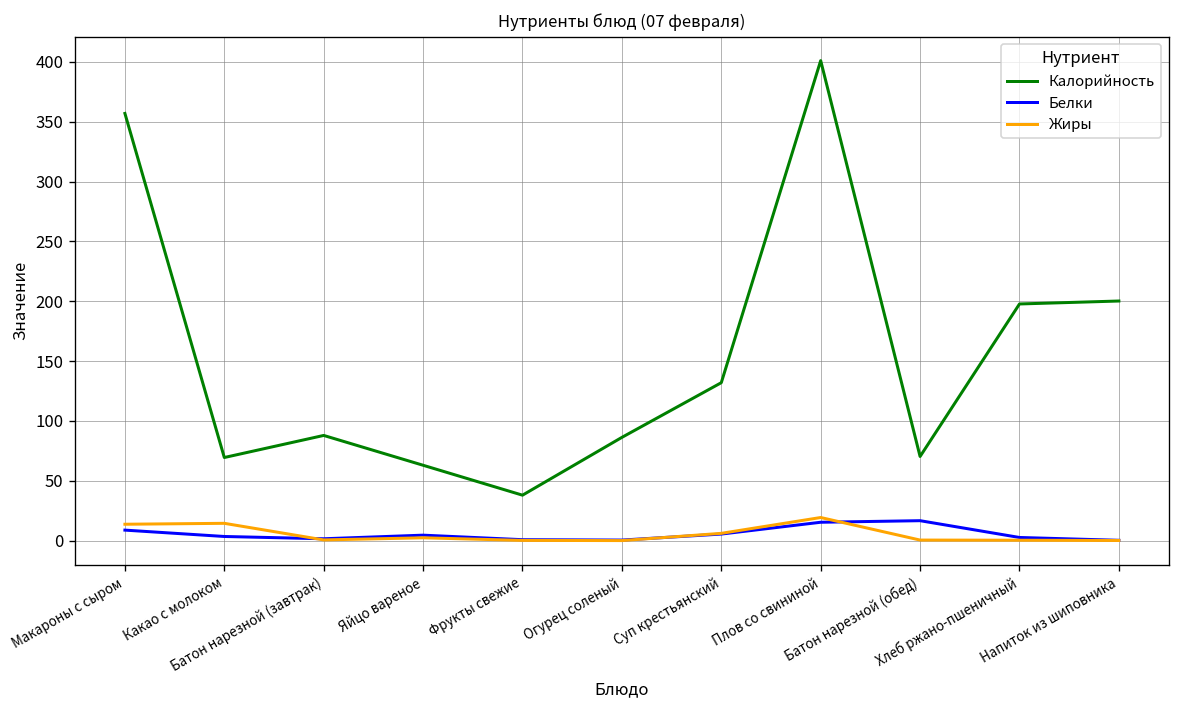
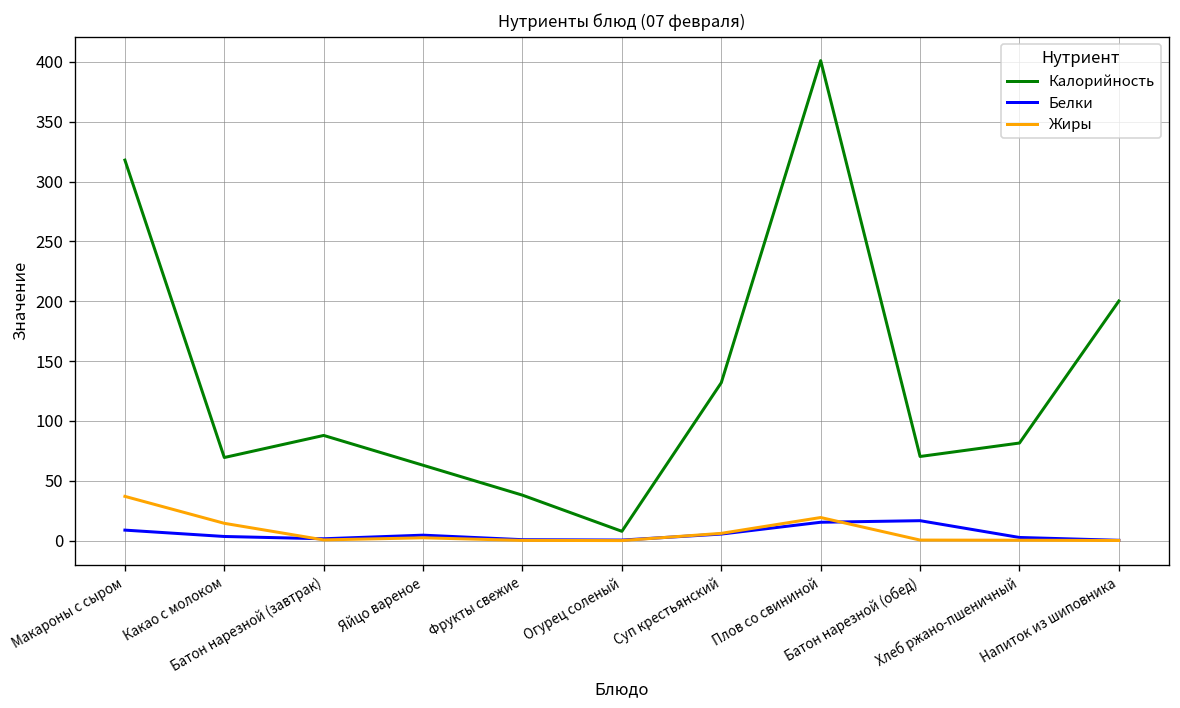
Калорийность, Макароны с сыром: 360 -> 320
Жиры, Макароны с сыром: 10 -> 40
Калорийность, Огурец соленый: 90 -> 10
Калорийность, Хлеб ржано-пшеничный: 200 -> 80
